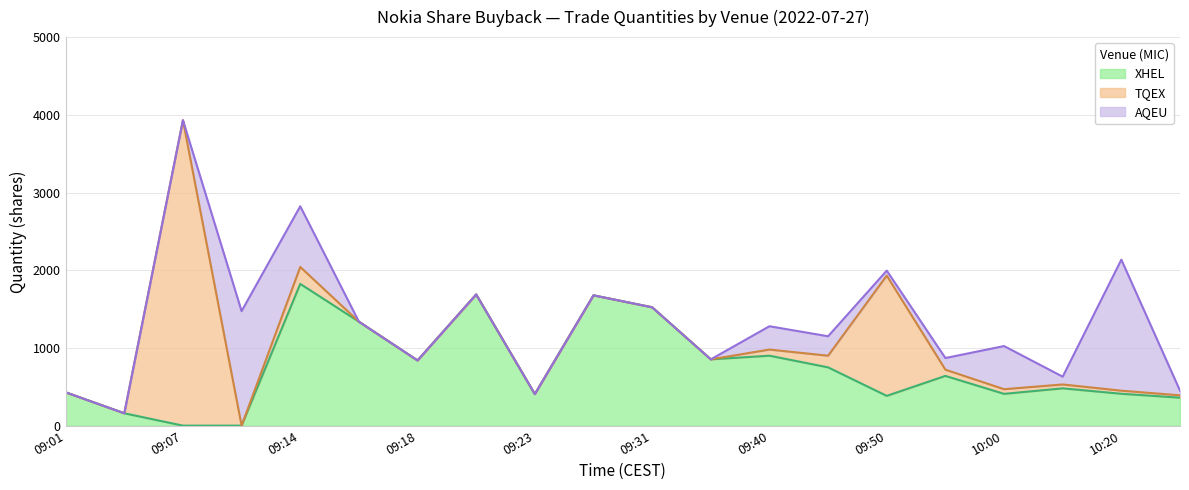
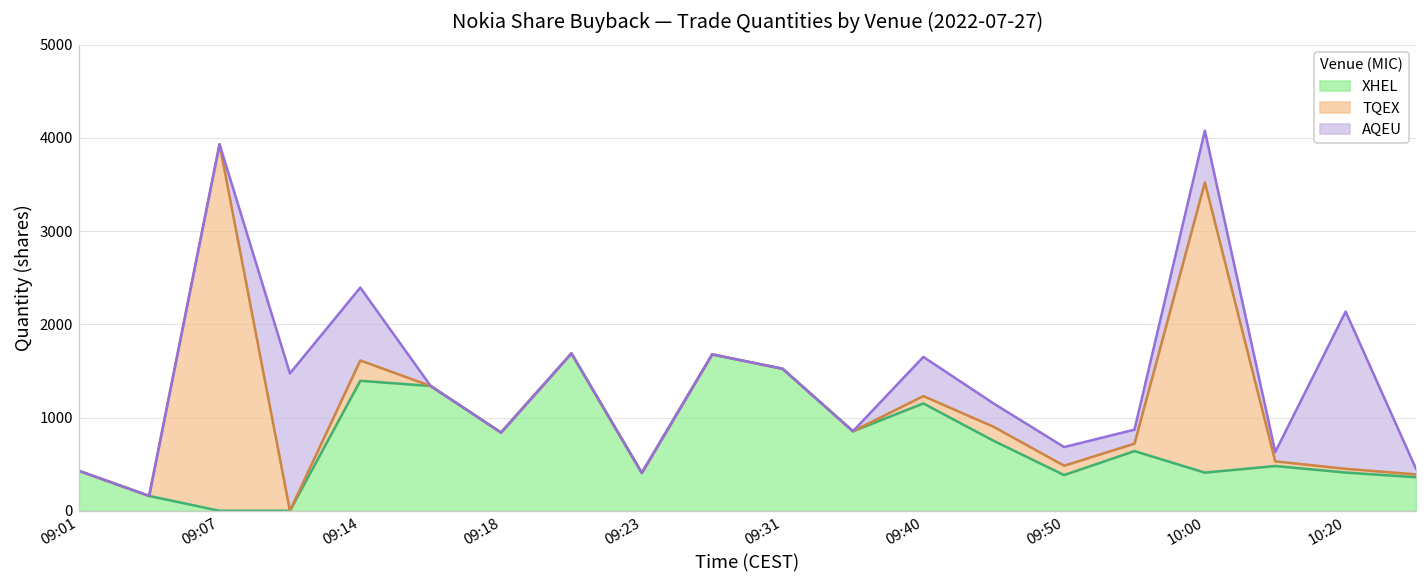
XHEL, 09:14: 1800 -> 1400
XHEL, 09:40: 900 -> 1200
AQEU, 09:40: 300 -> 400
TQEX, 09:50: 1500 -> 100
AQEU, 09:50: 100 -> 200
TQEX, 10:00: 100 -> 3100
